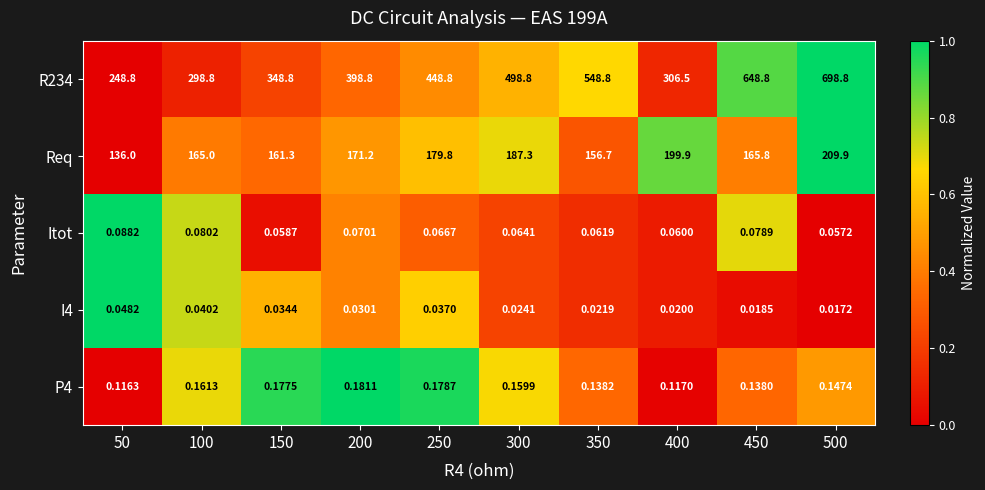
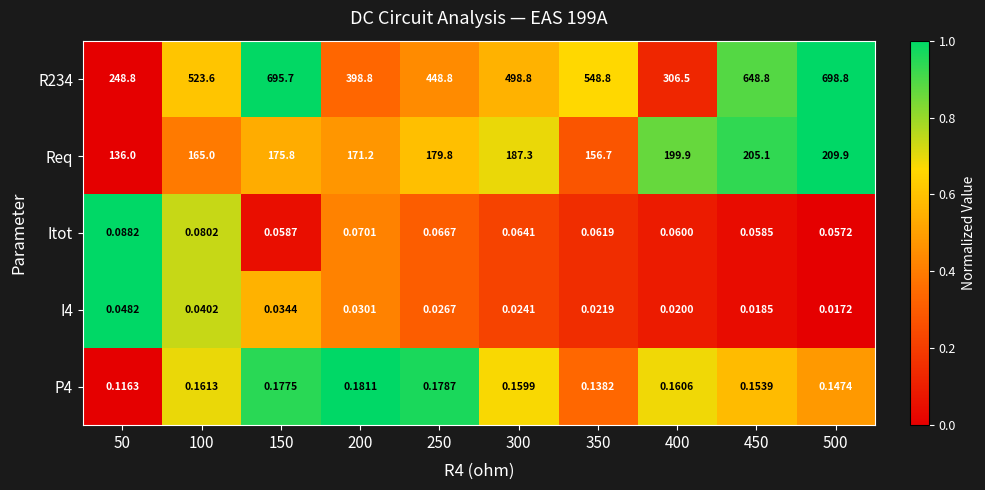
R234, 100: 298.8 -> 523.6
R234, 150: 348.8 -> 695.7
Req, 150: 161.3 -> 175.8
Req, 450: 165.8 -> 205.1
Itot, 450: 0.0789 -> 0.0585
I4, 250: 0.0370 -> 0.0267
P4, 400: 0.1170 -> 0.1606
P4, 450: 0.1380 -> 0.1539
